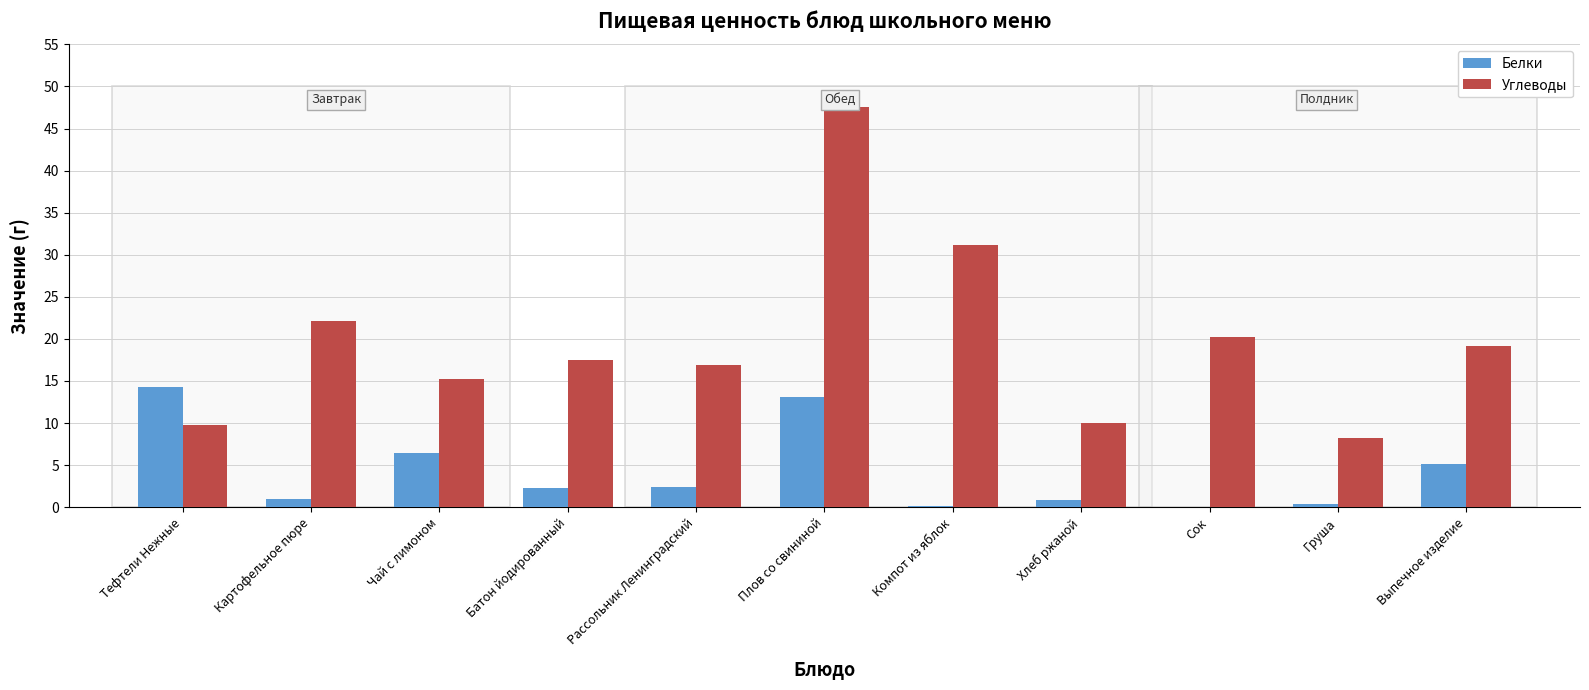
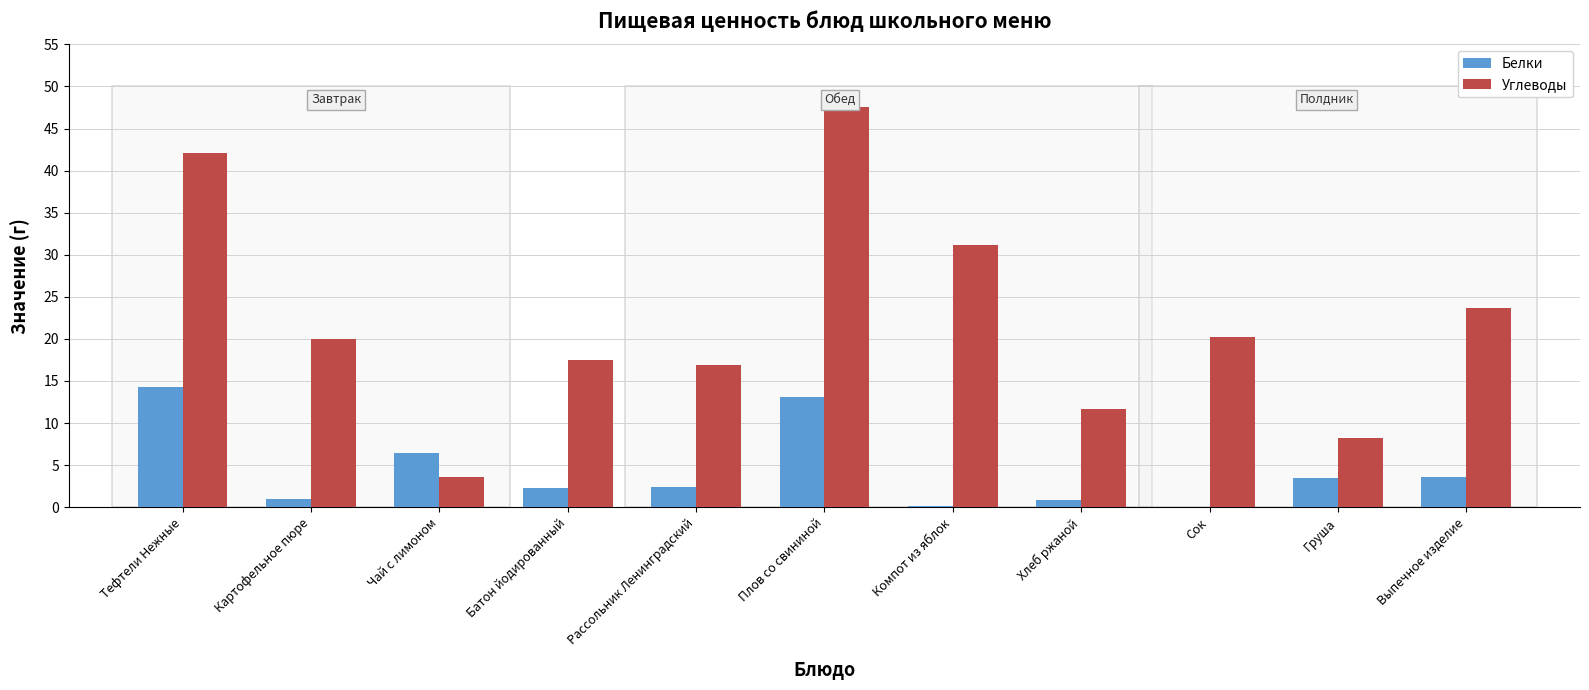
Углеводы, Тефтели Нежные: 10 -> 42
Углеводы, Картофельное пюре: 22 -> 20
Углеводы, Чай с лимоном: 15 -> 4
Углеводы, Хлеб ржаной: 10 -> 12
Белки, Груша: 0 -> 3
Белки, Выпечное изделие: 5 -> 4
Углеводы, Выпечное изделие: 19 -> 24
